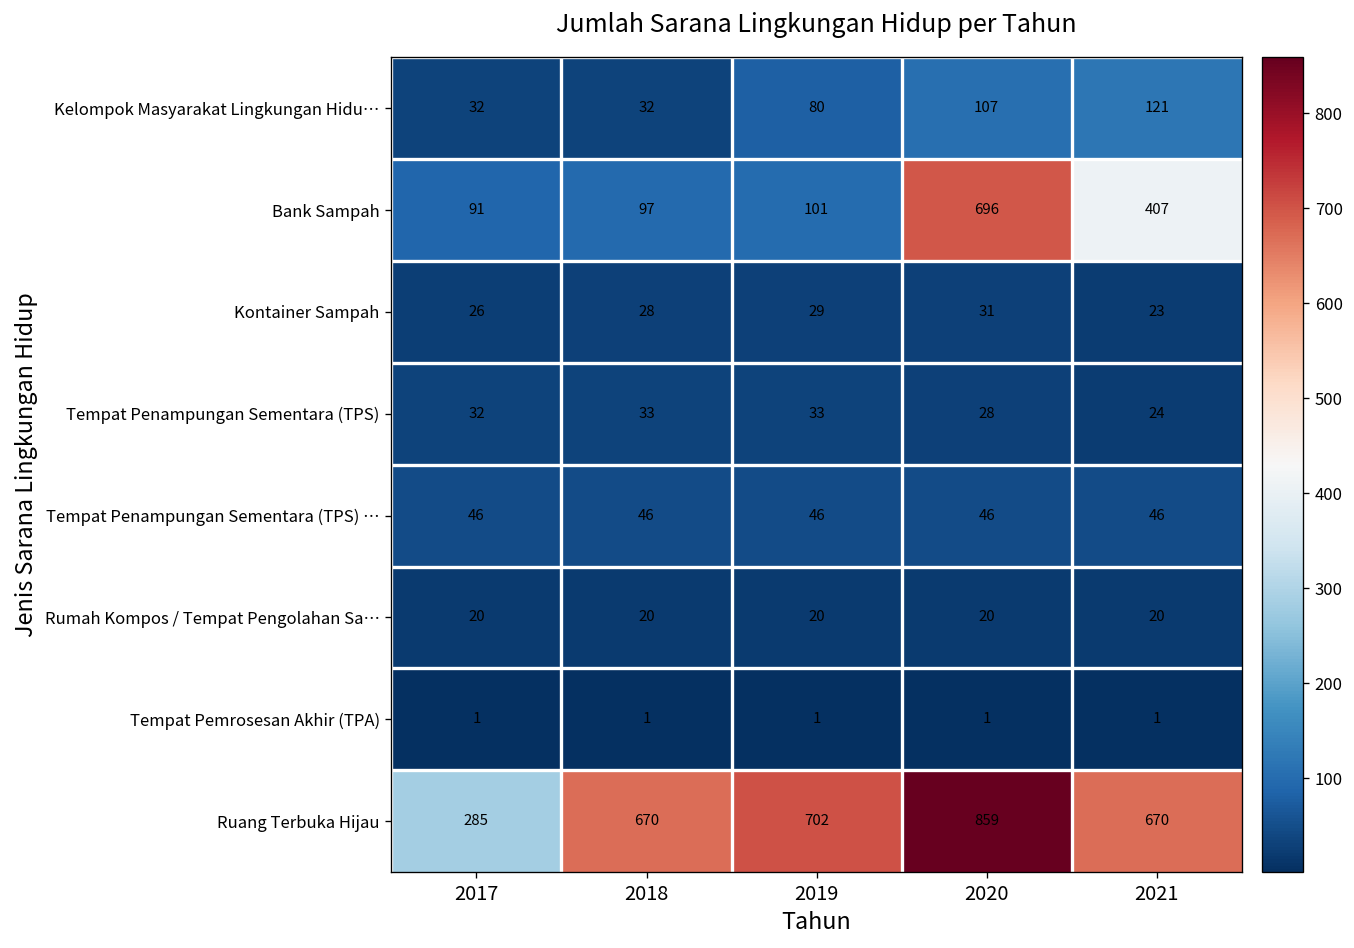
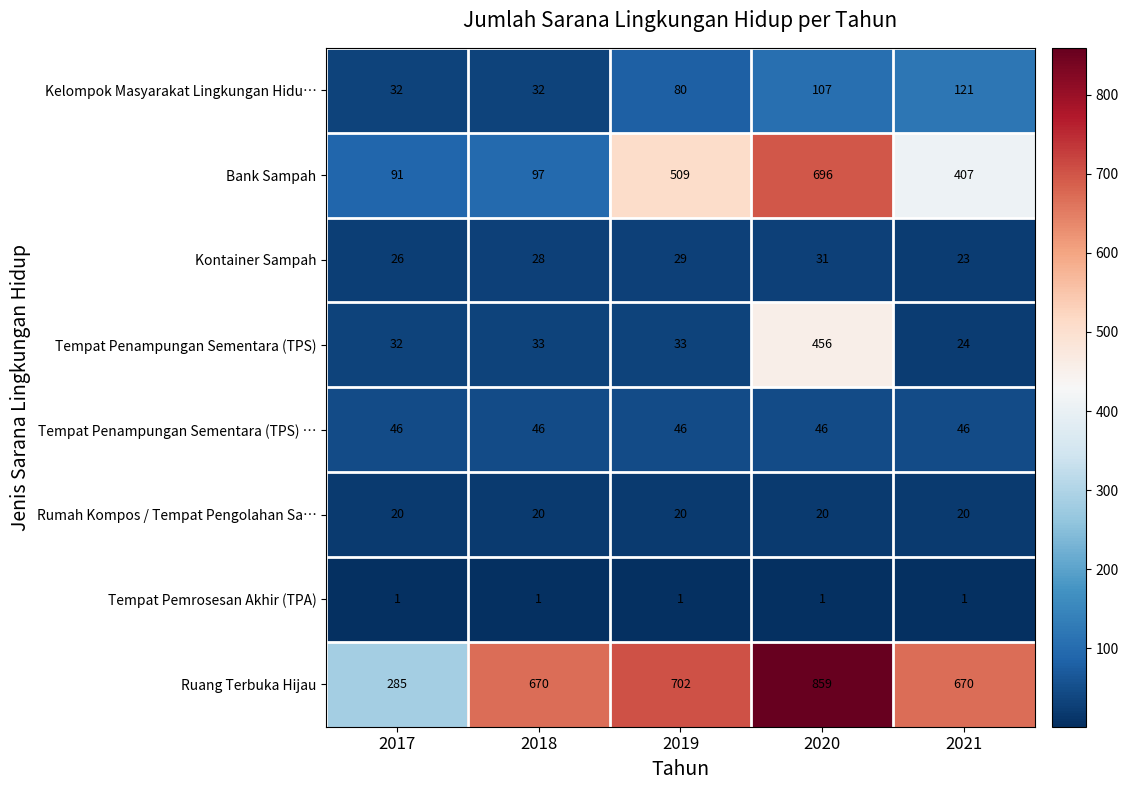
Bank Sampah, 2019: 101 -> 509
Tempat Penampungan Sementara (TPS), 2020: 28 -> 456
